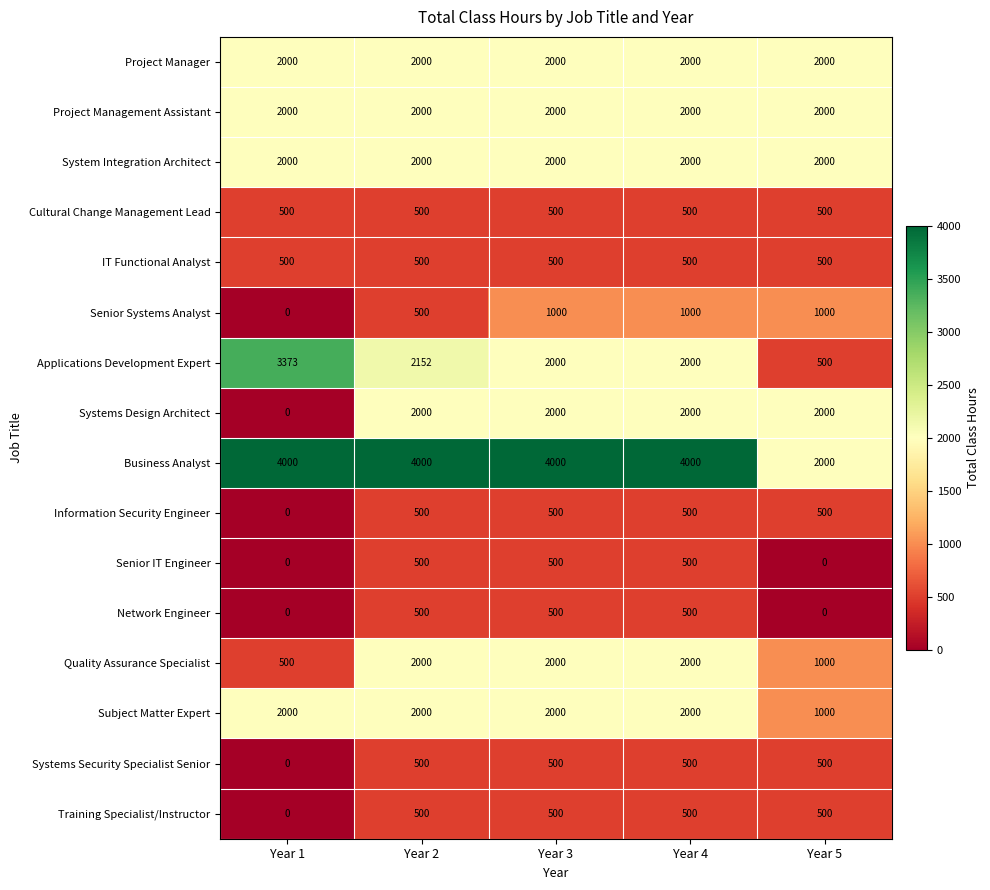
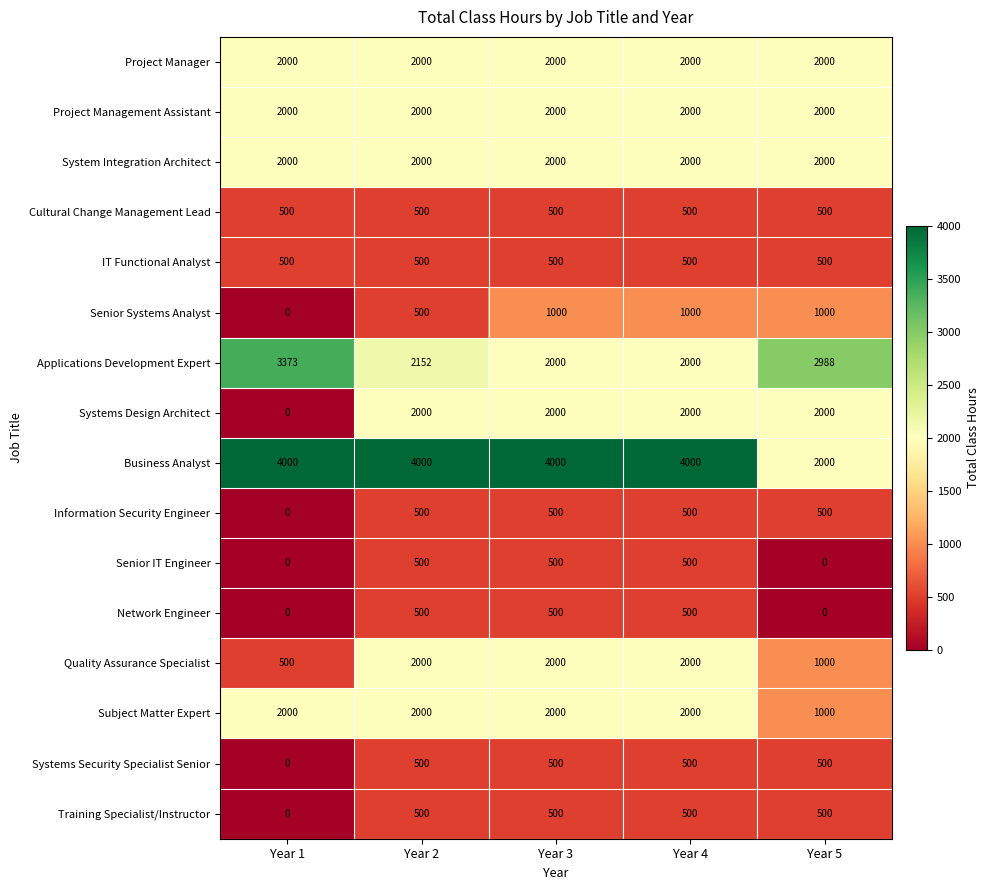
Applications Development Expert, Year 5: 500 -> 2988
